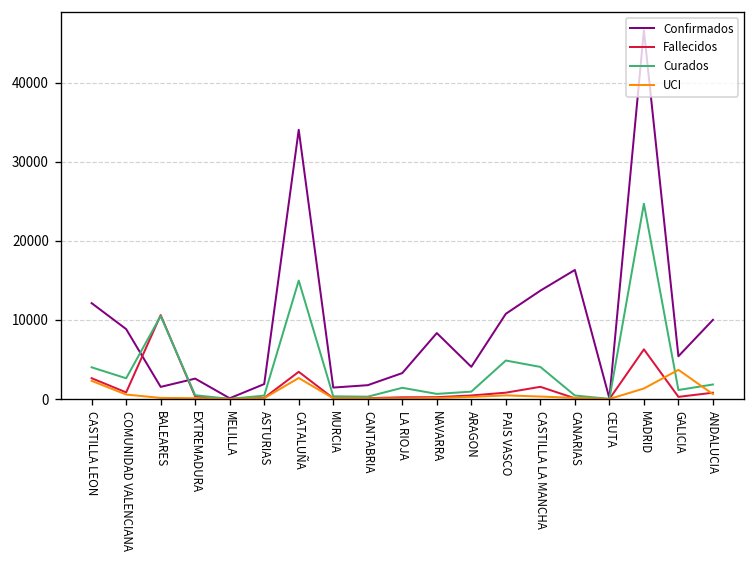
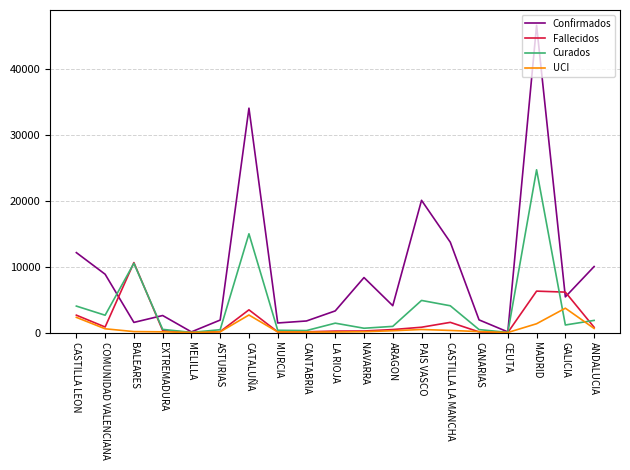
Confirmados, PAIS VASCO: 11000 -> 20000
Confirmados, CANARIAS: 16000 -> 2000
Fallecidos, GALICIA: 0 -> 6000
